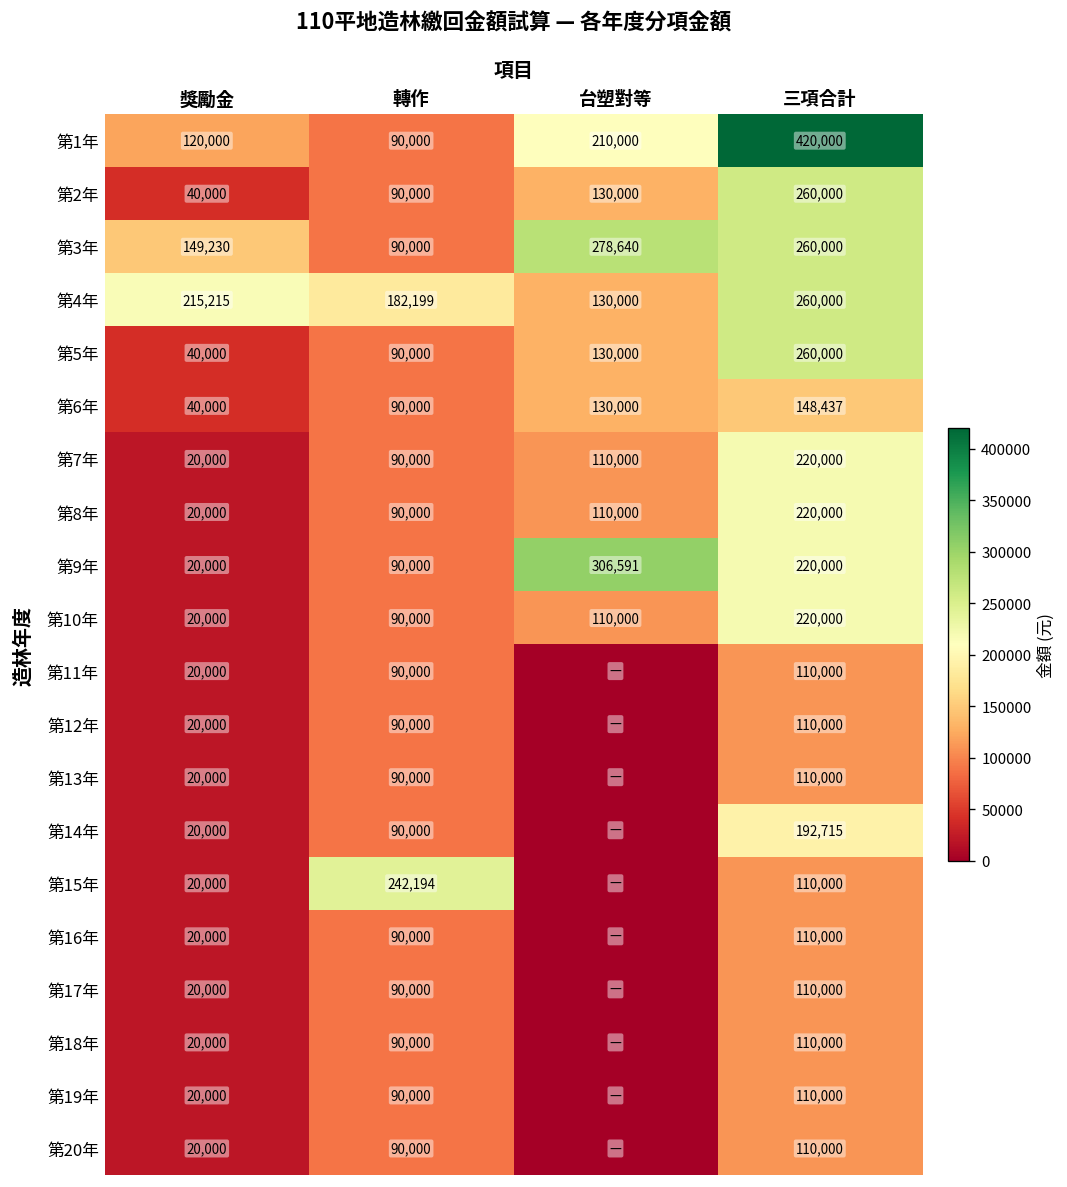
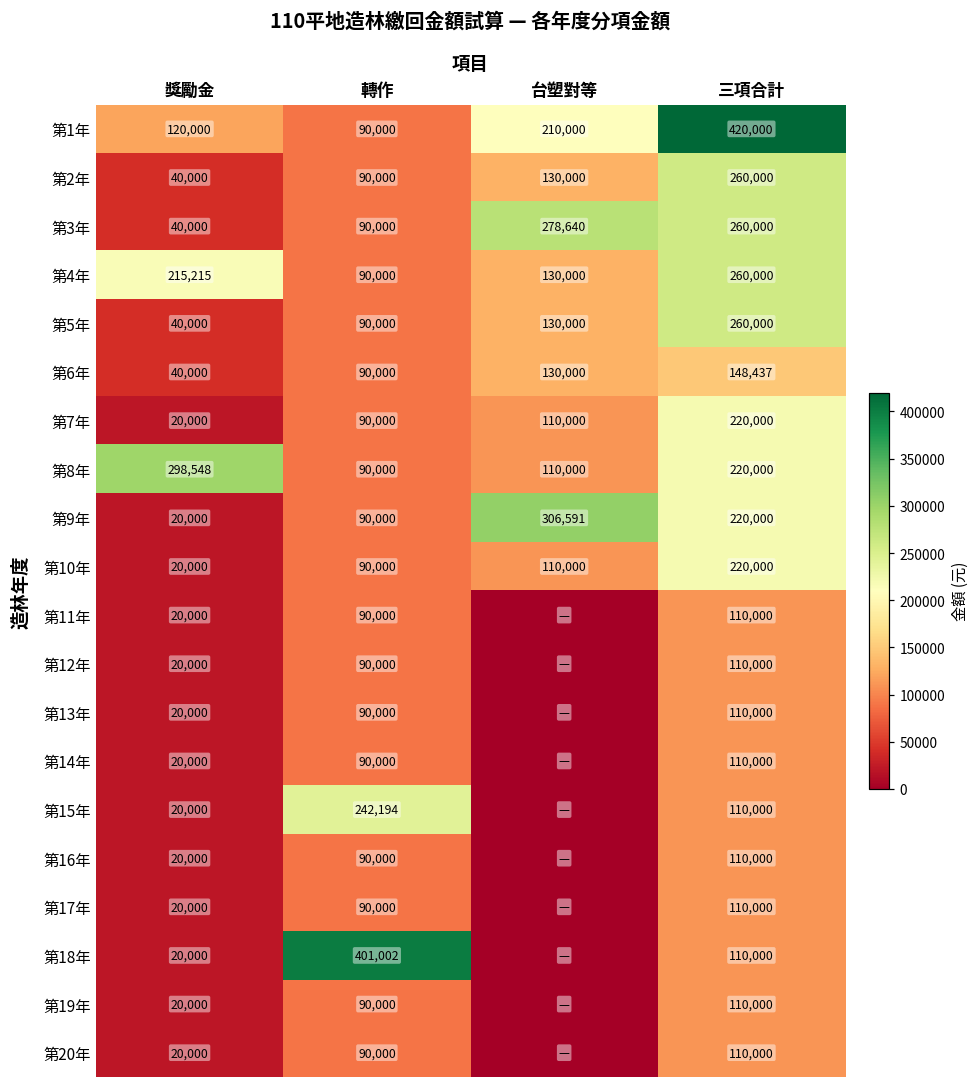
第3年, 獎勵金: 149,230 -> 40,000
第4年, 轉作: 182,199 -> 90,000
第8年, 獎勵金: 20,000 -> 298,548
第14年, 三項合計: 192,715 -> 110,000
第18年, 轉作: 90,000 -> 401,002
